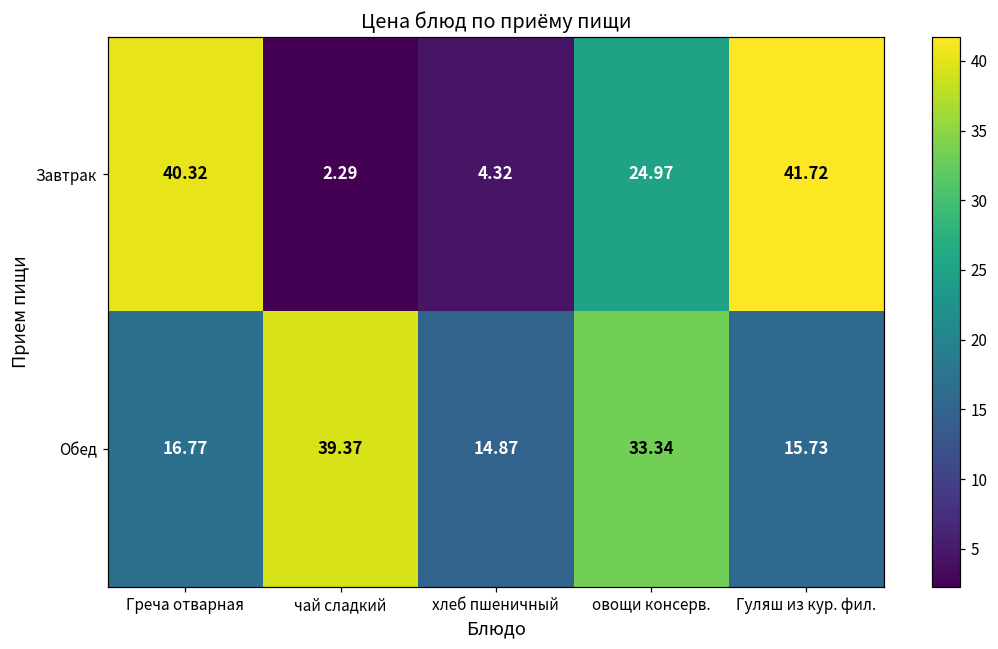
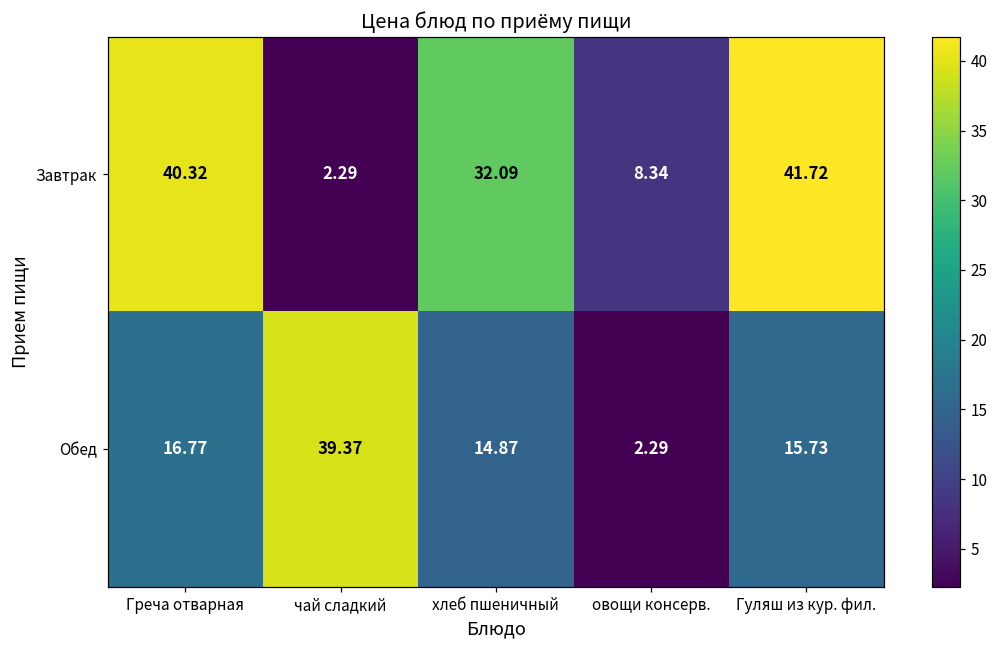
Завтрак, хлеб пшеничный: 4.32 -> 32.09
Завтрак, овощи консерв.: 24.97 -> 8.34
Обед, овощи консерв.: 33.34 -> 2.29
